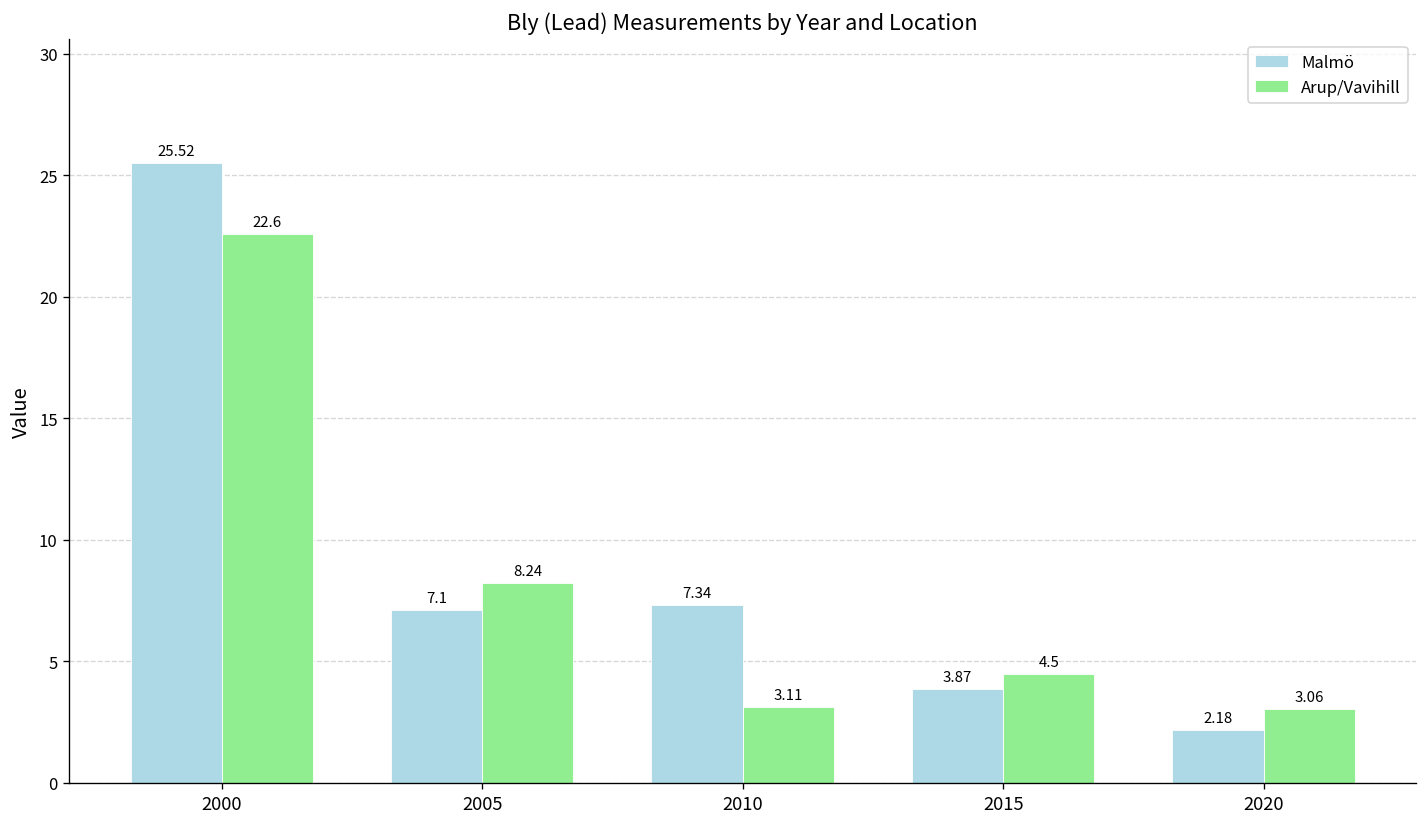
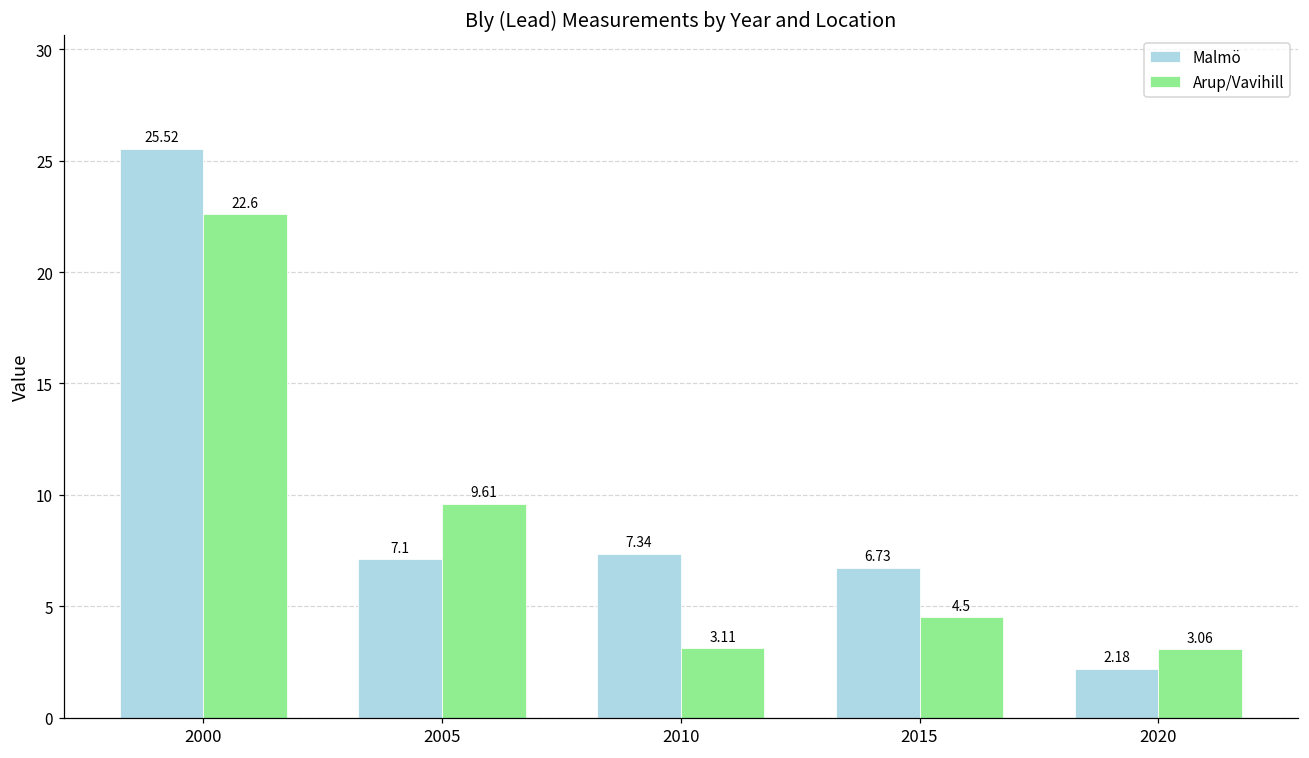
Arup/Vavihill, 2005: 8.24 -> 9.61
Malmö, 2015: 3.87 -> 6.73
